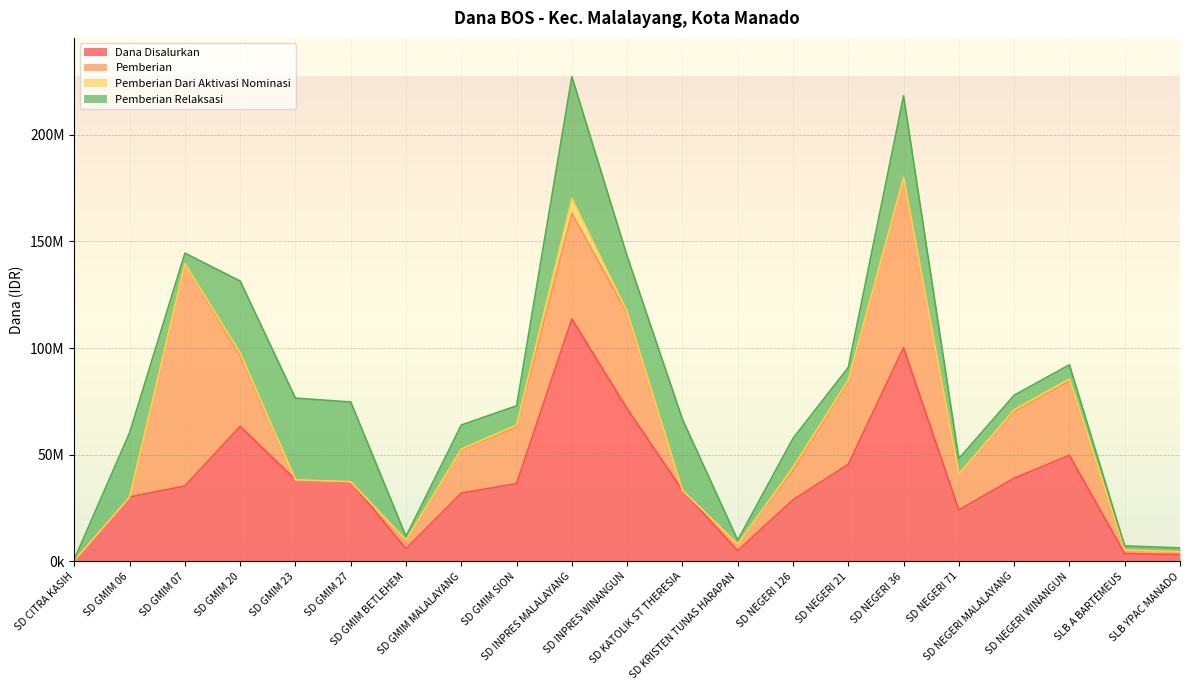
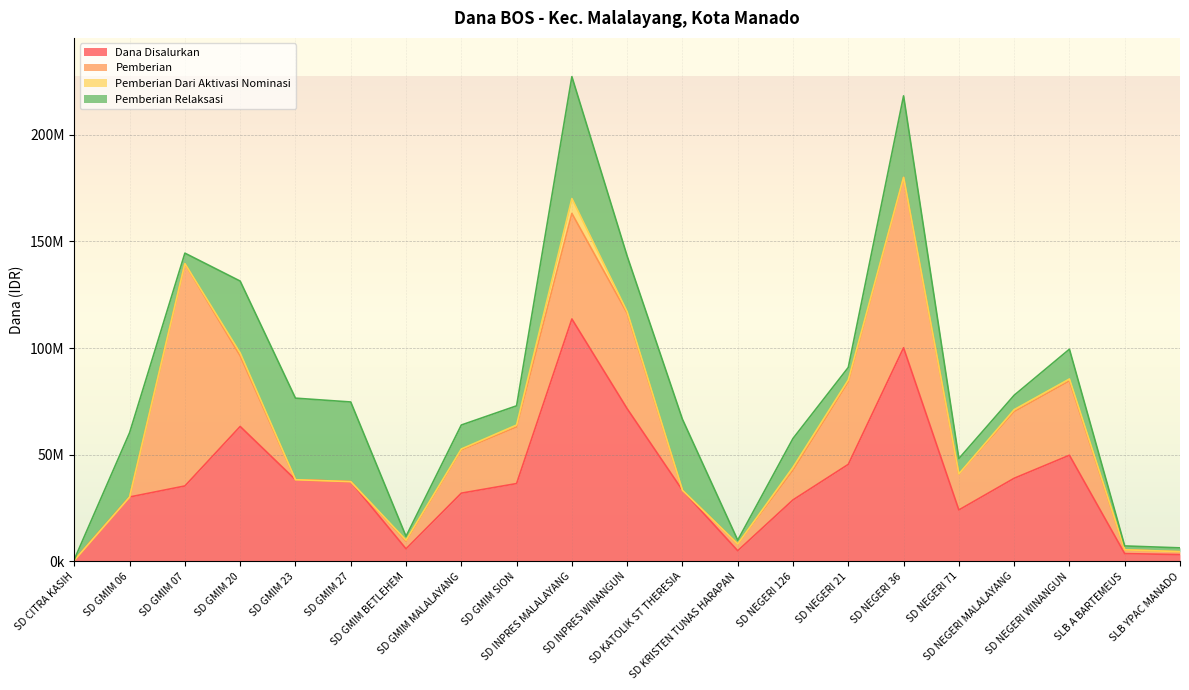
Pemberian Relaksasi, SD NEGERI WINANGUN: 7000000 -> 14000000
